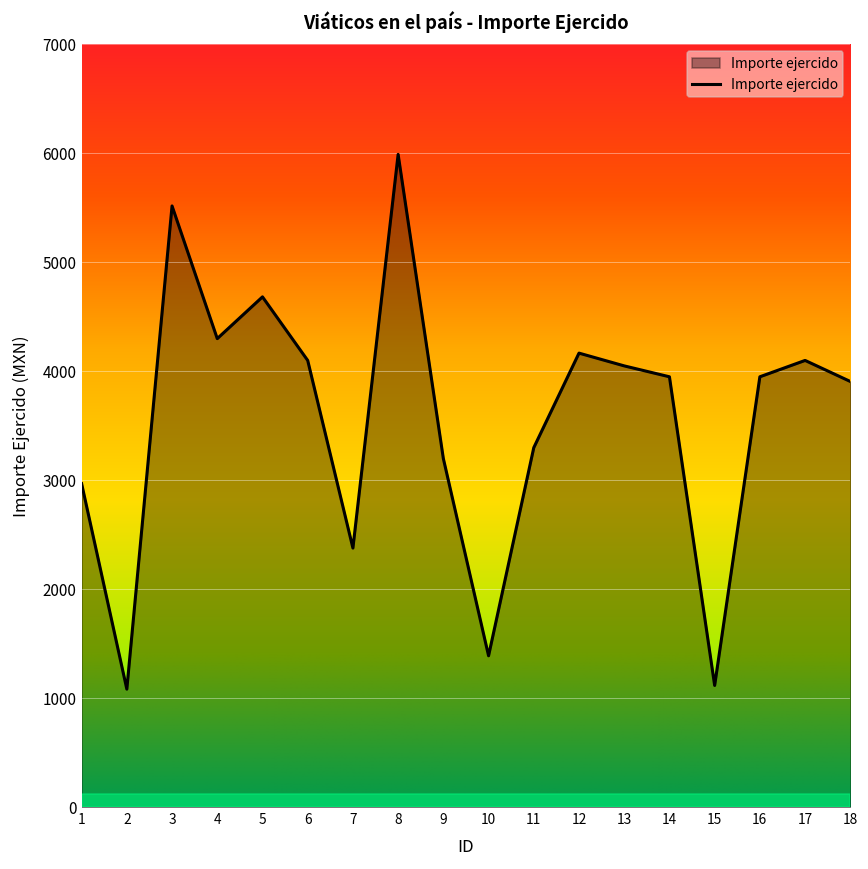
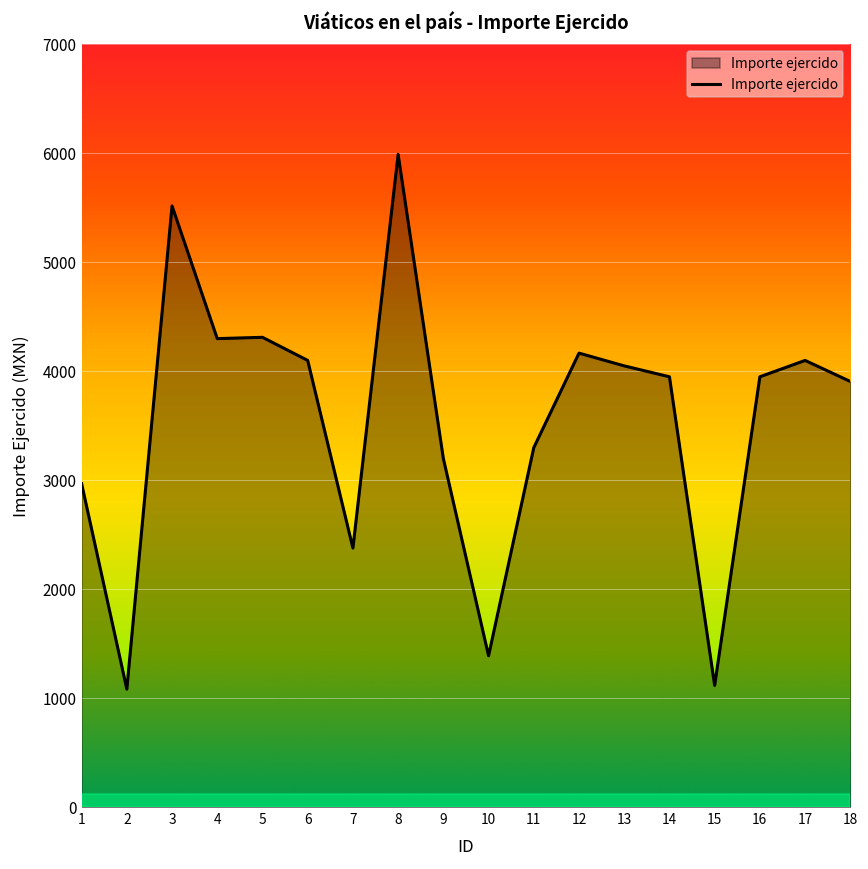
5: 4700 -> 4300
